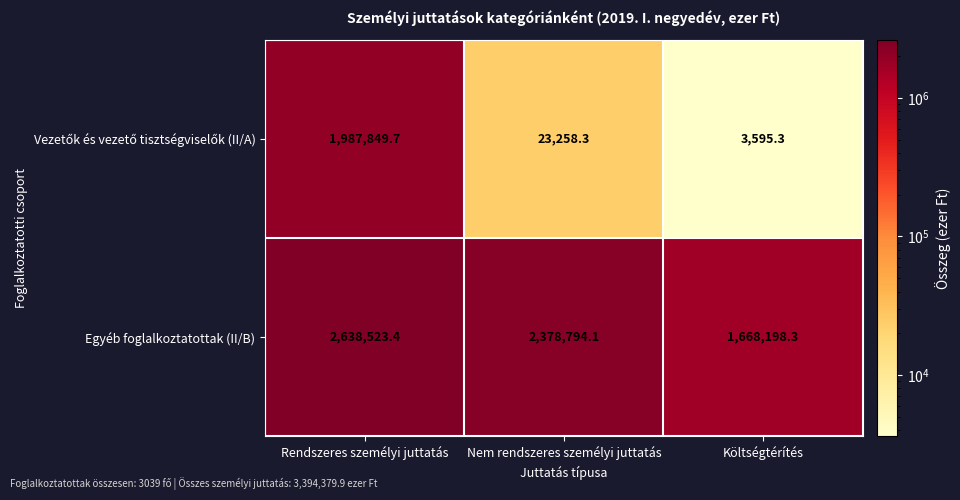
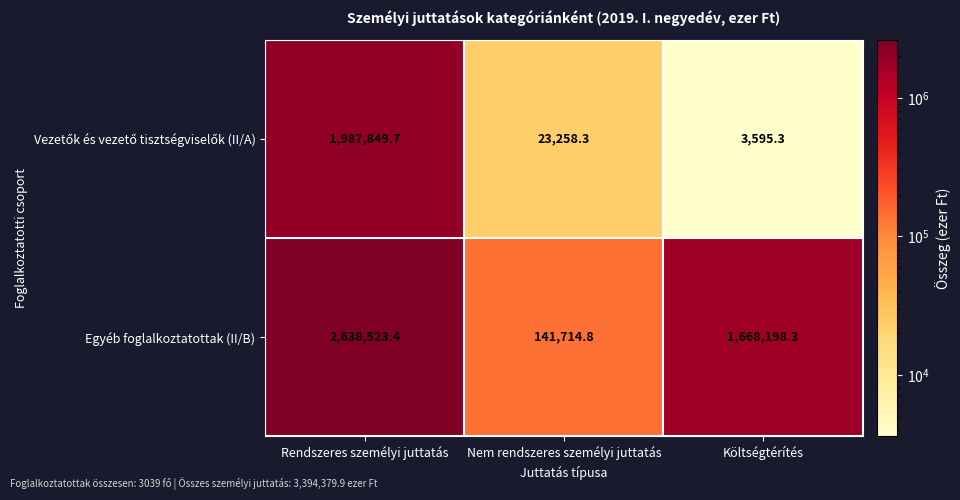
Egyéb foglalkoztatottak (II/B), Nem rendszeres személyi juttatás: 2,378,794.1 -> 141,714.8
